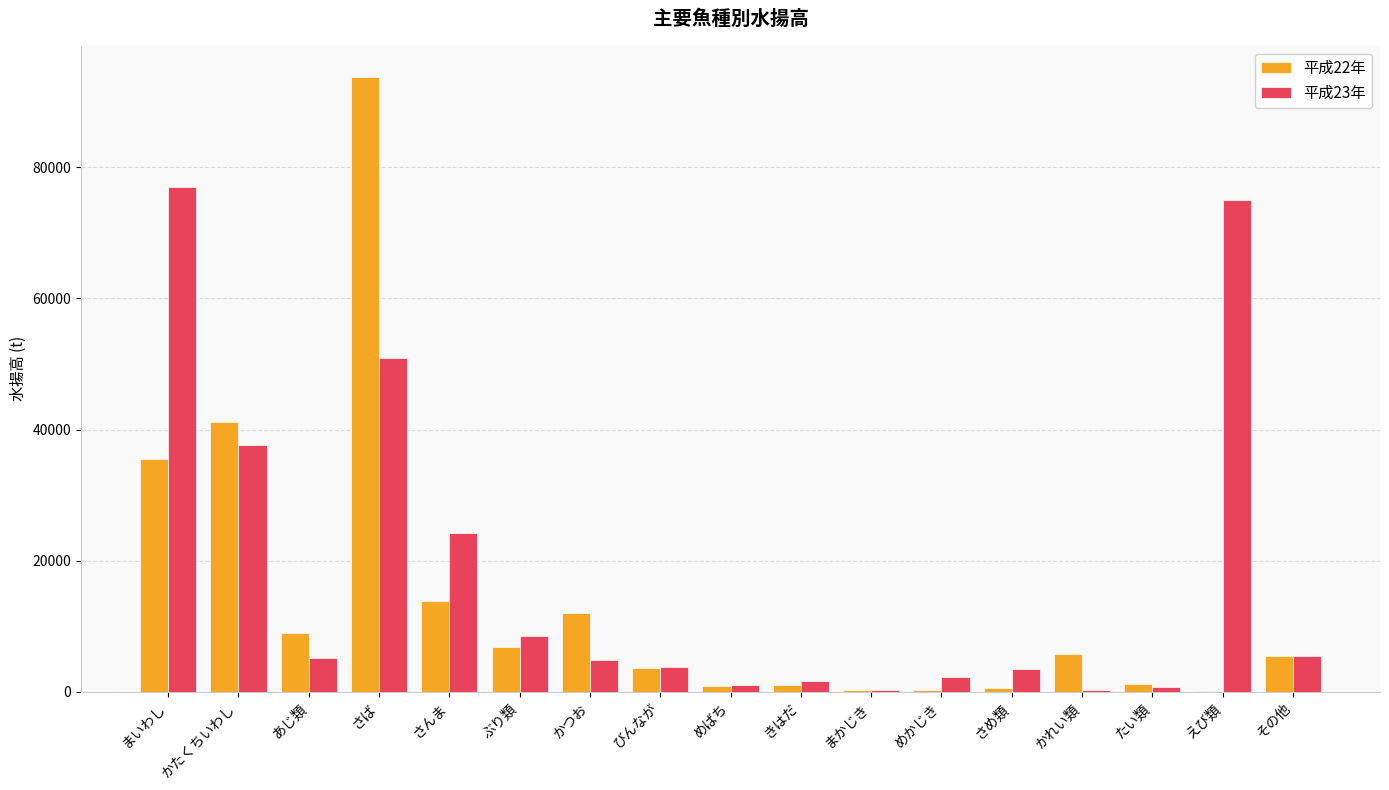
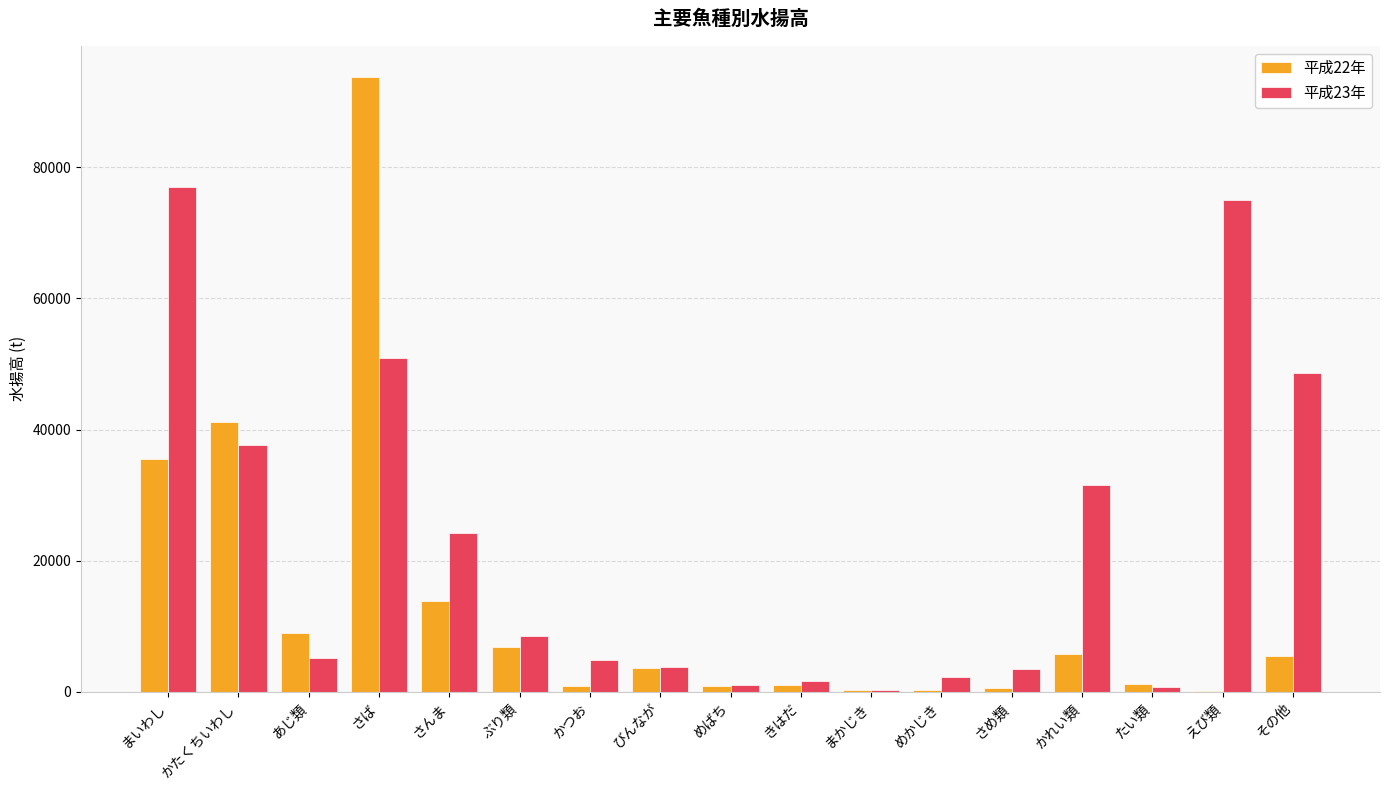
平成22年, かつお: 12000 -> 1000
平成23年, かれい類: 0 -> 31000
平成23年, その他: 5000 -> 49000
